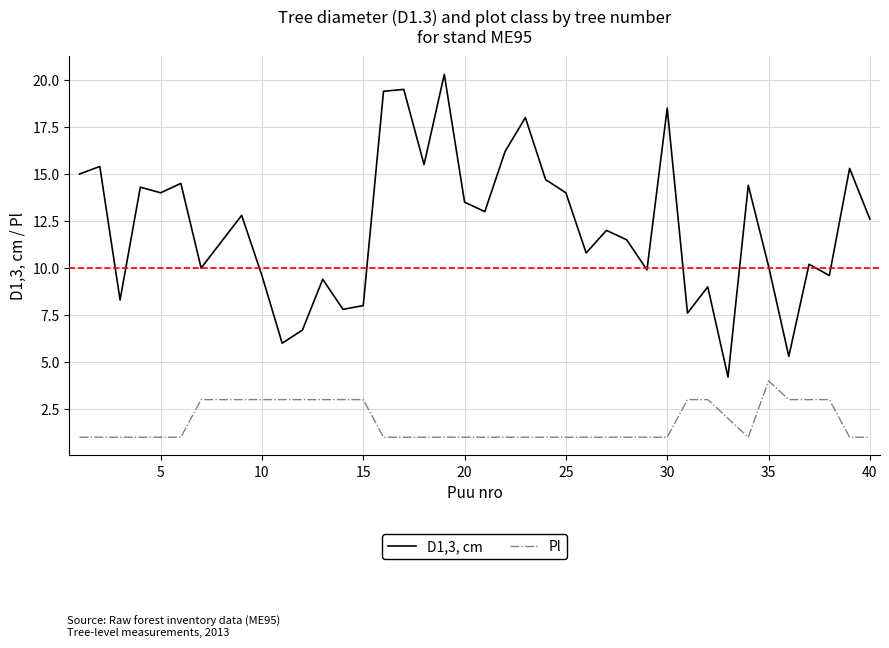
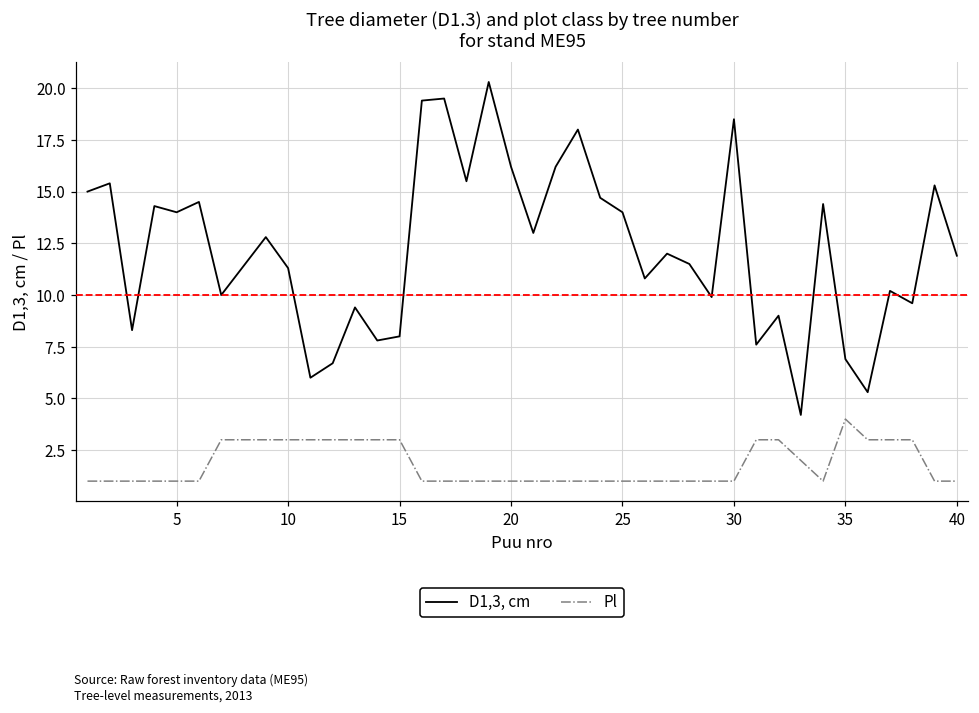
D1,3, cm, 10: 9.6 -> 11.3
D1,3, cm, 20: 13.5 -> 16.2
D1,3, cm, 35: 10.1 -> 6.9
D1,3, cm, 40: 12.6 -> 11.9
